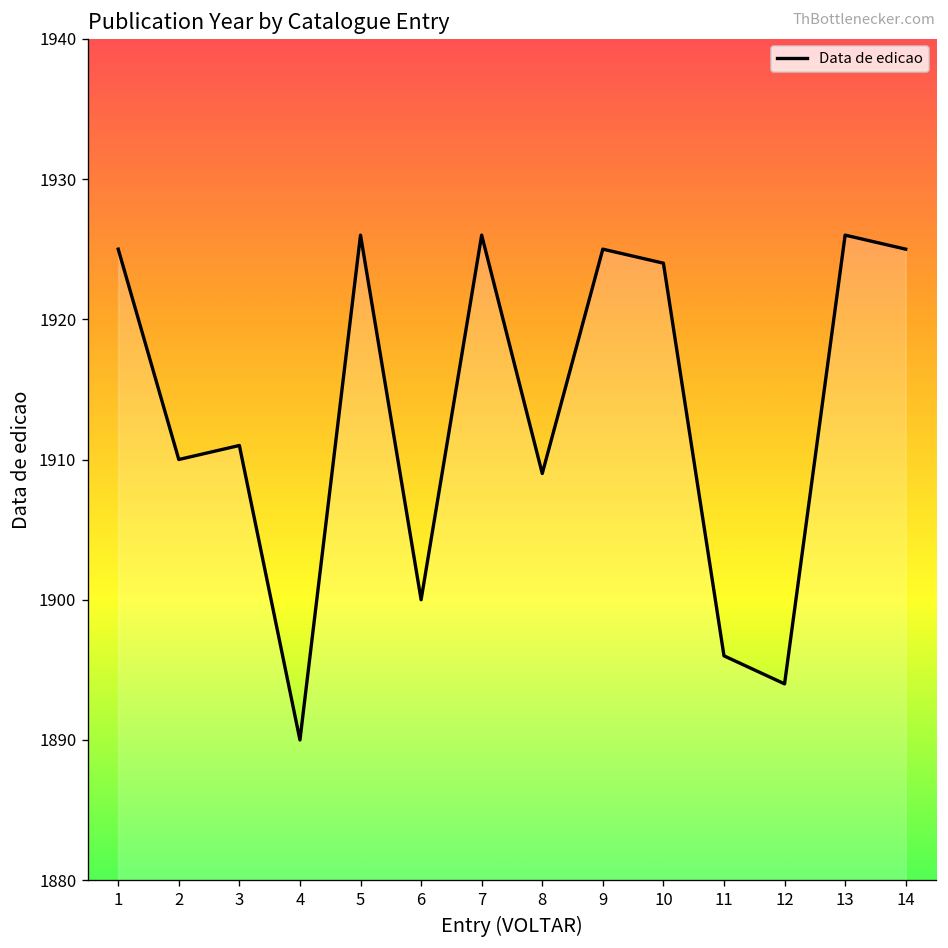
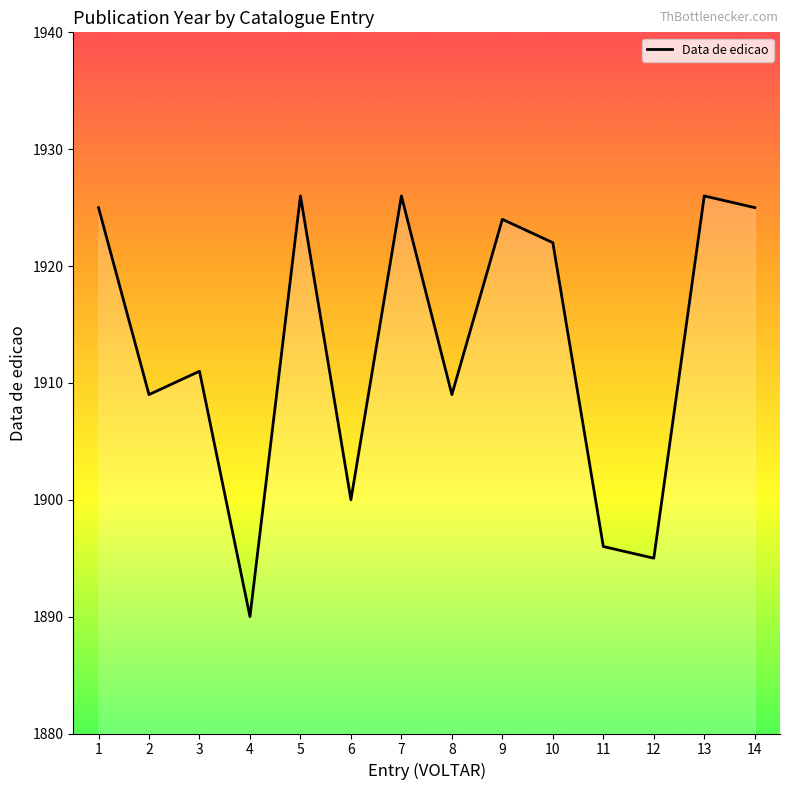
2: 1910 -> 1909
9: 1925 -> 1924
10: 1924 -> 1922
12: 1894 -> 1895
